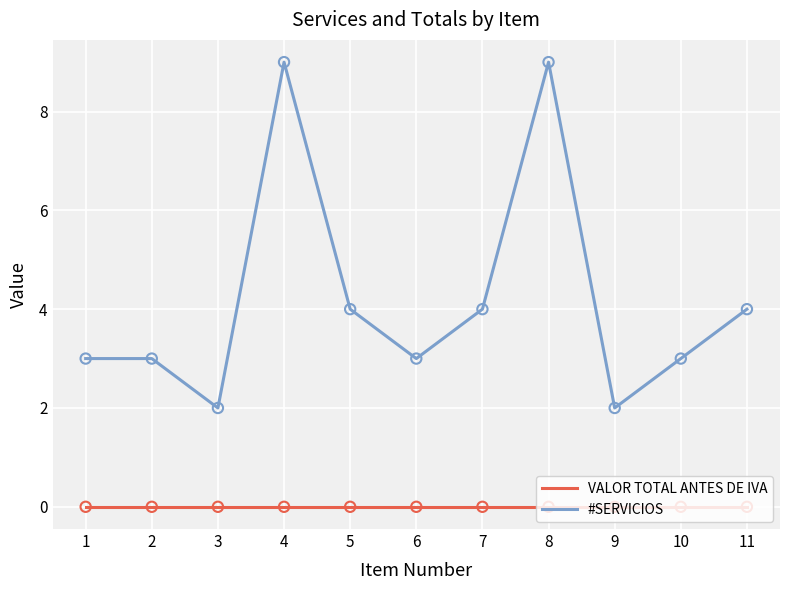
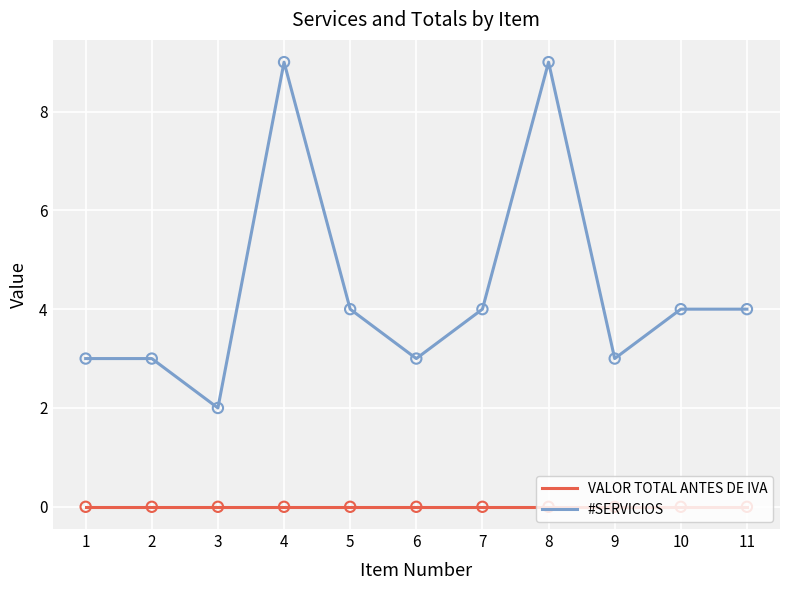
#SERVICIOS, 9: 2 -> 3
#SERVICIOS, 10: 3 -> 4
